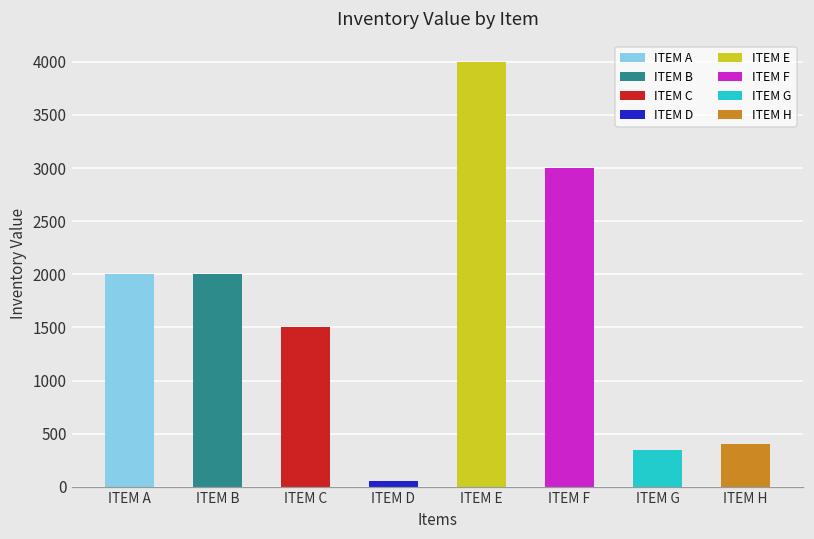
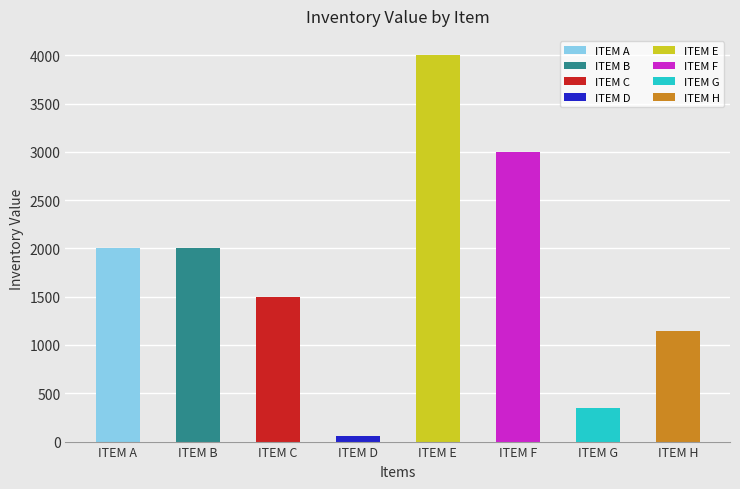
ITEM H: 400 -> 1200
